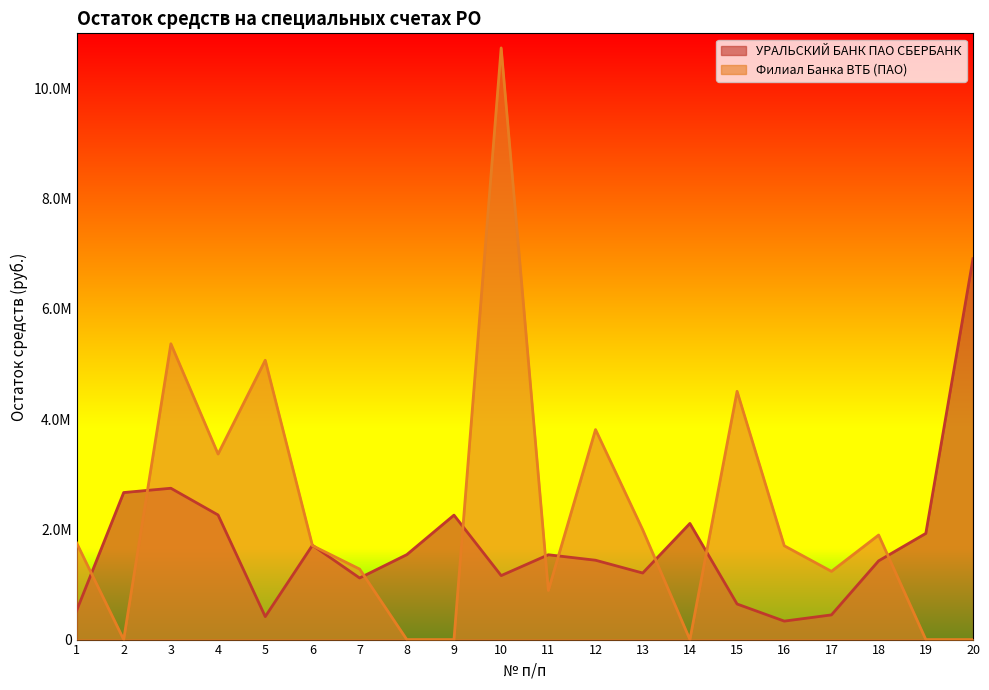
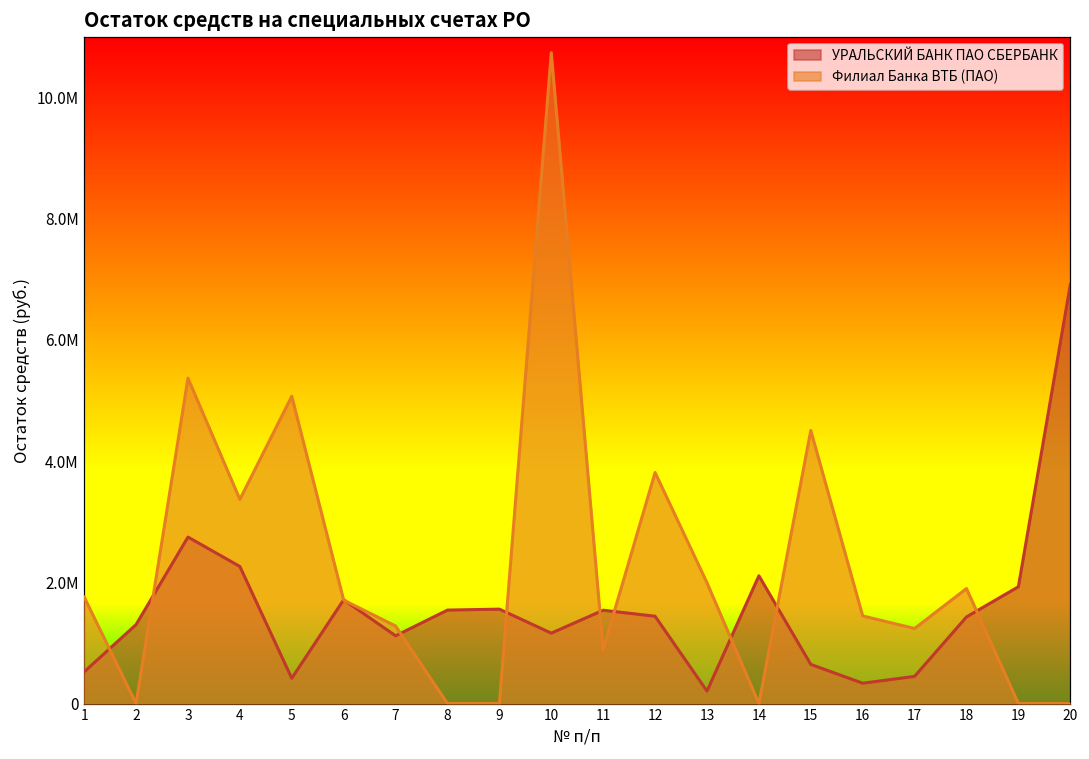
УРАЛЬСКИЙ БАНК ПАО СБЕРБАНК, 2: 2700000 -> 1300000
УРАЛЬСКИЙ БАНК ПАО СБЕРБАНК, 9: 2300000 -> 1600000
УРАЛЬСКИЙ БАНК ПАО СБЕРБАНК, 13: 1200000 -> 200000
Филиал Банка ВТБ (ПАО), 16: 1700000 -> 1400000
